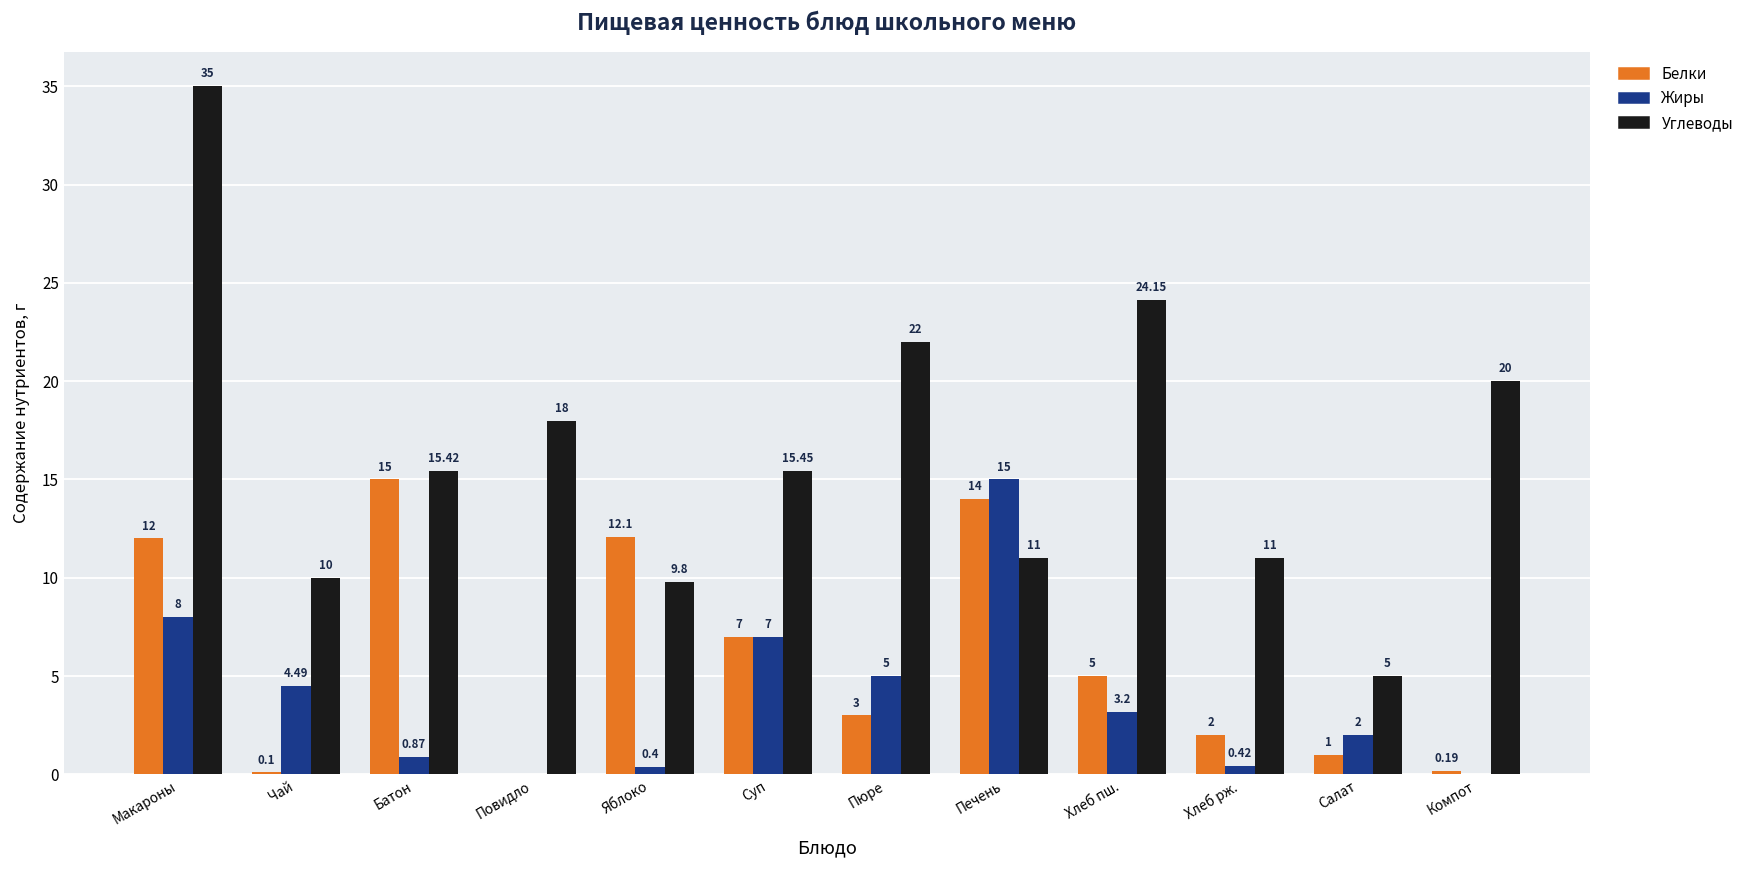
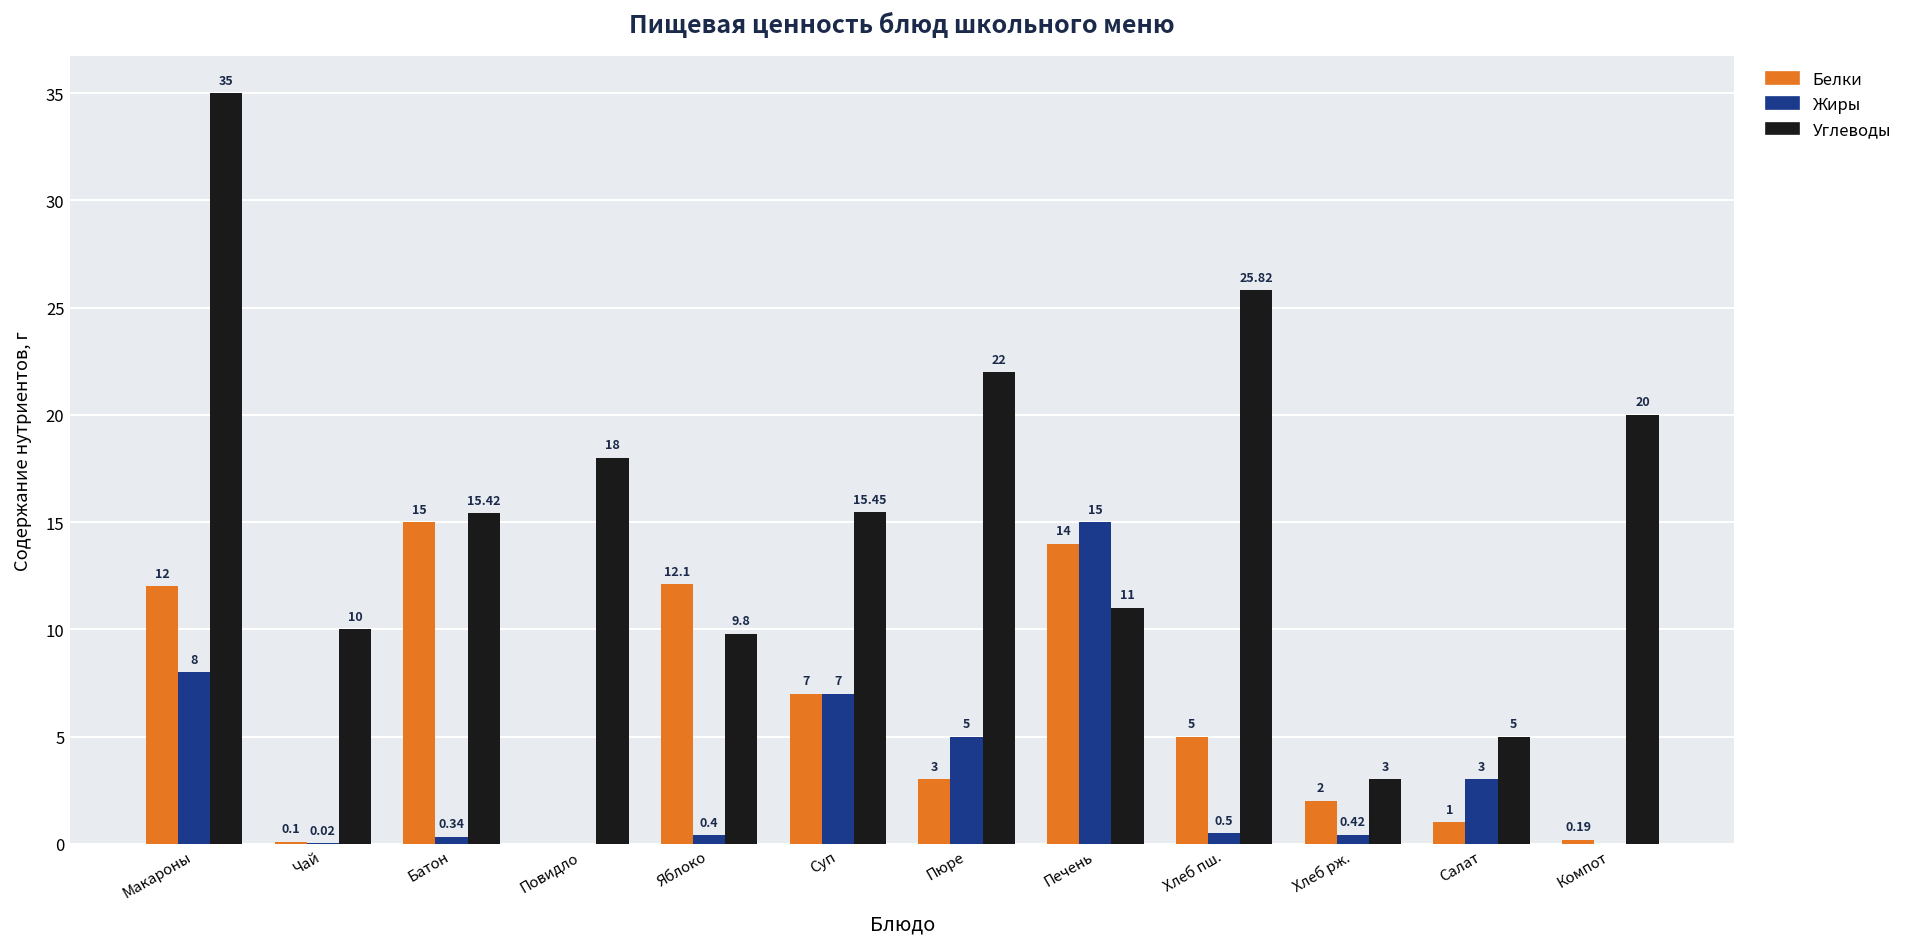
Жиры, Чай: 4.49 -> 0.02
Жиры, Батон: 0.87 -> 0.34
Жиры, Хлеб пш.: 3.2 -> 0.5
Углеводы, Хлеб пш.: 24.15 -> 25.82
Углеводы, Хлеб рж.: 11 -> 3
Жиры, Салат: 2 -> 3
